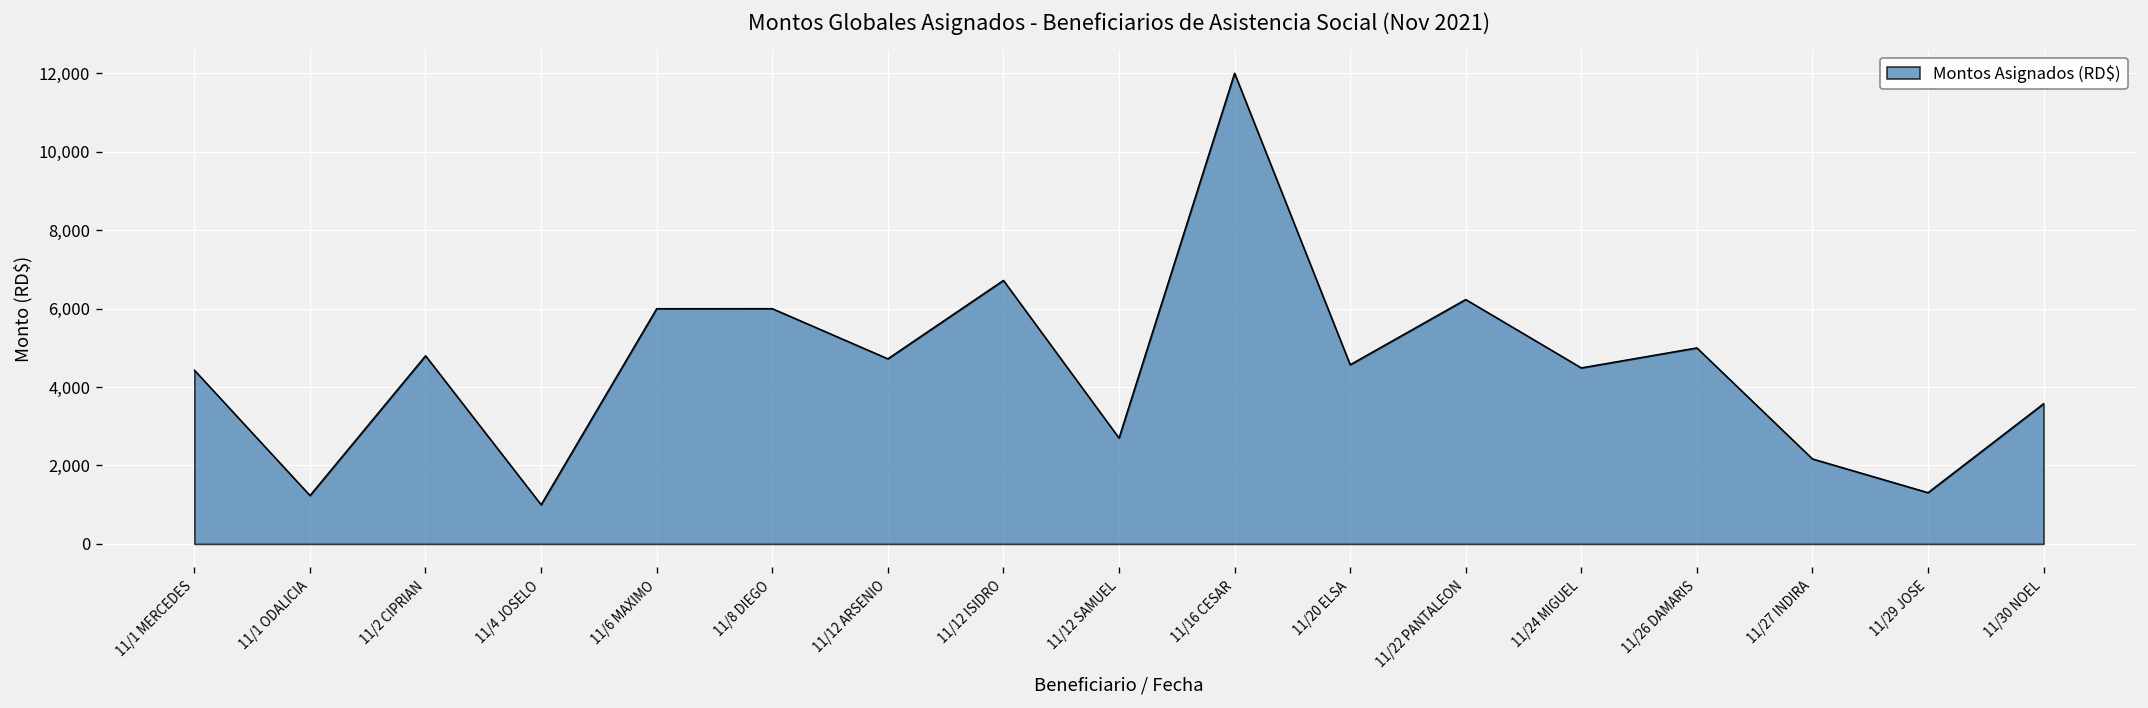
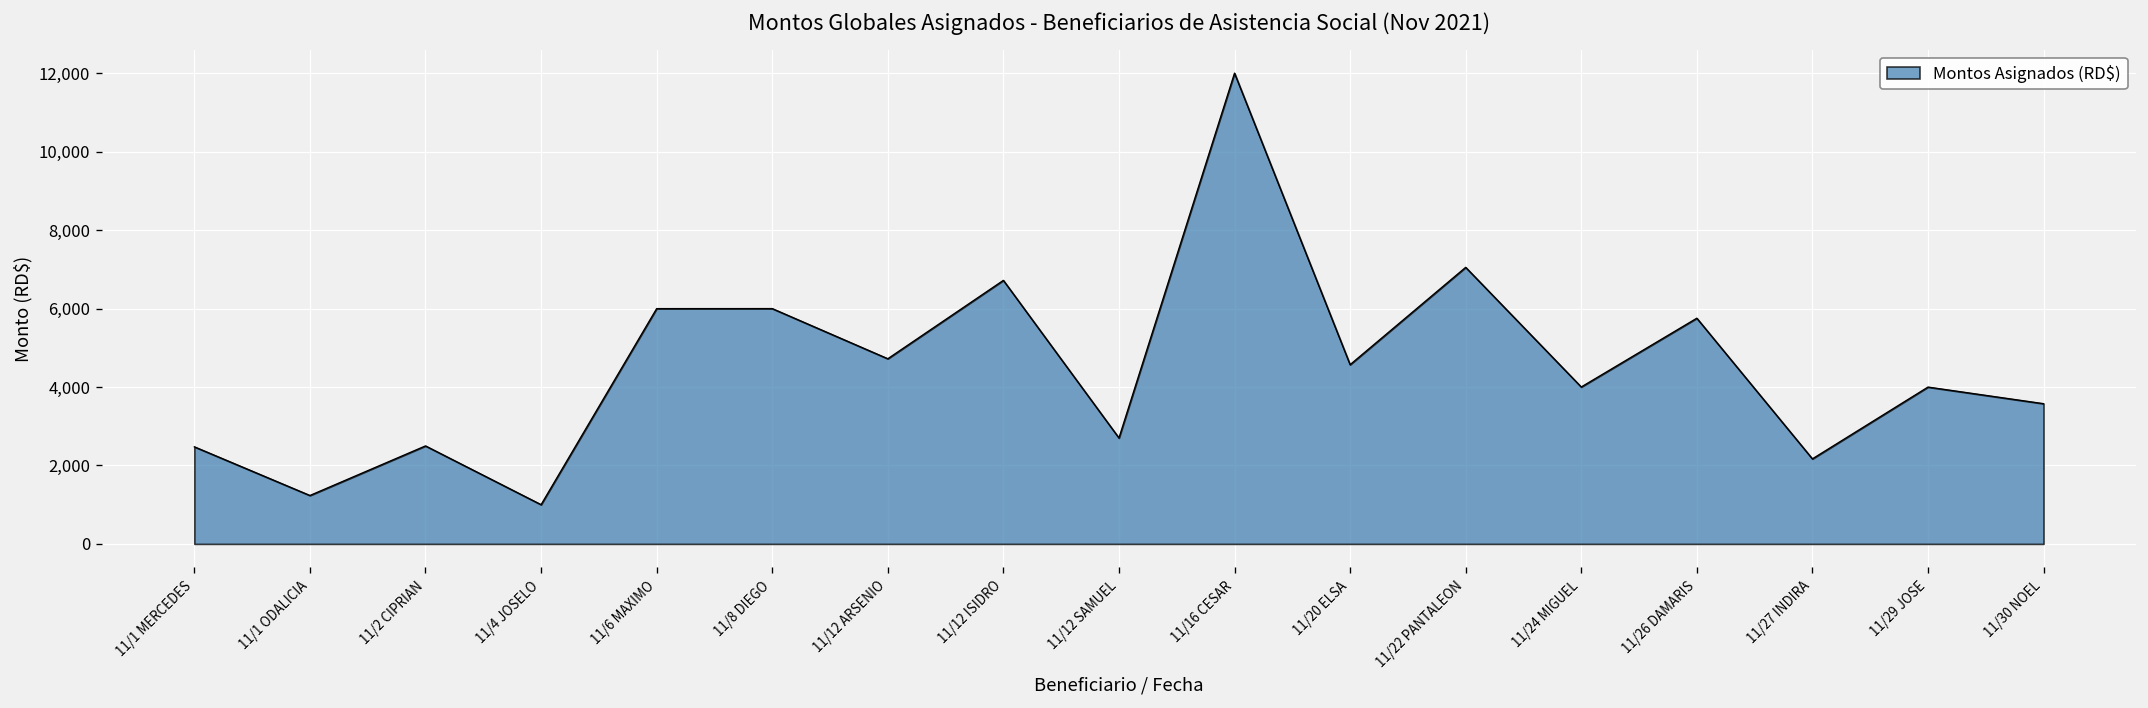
11/1 MERCEDES: 4,400 -> 2,500
11/2 CIPRIAN: 4,800 -> 2,500
11/22 PANTALEON: 6,200 -> 7,100
11/24 MIGUEL: 4,500 -> 4,000
11/26 DAMARIS: 5,000 -> 5,800
11/29 JOSE: 1,300 -> 4,000
